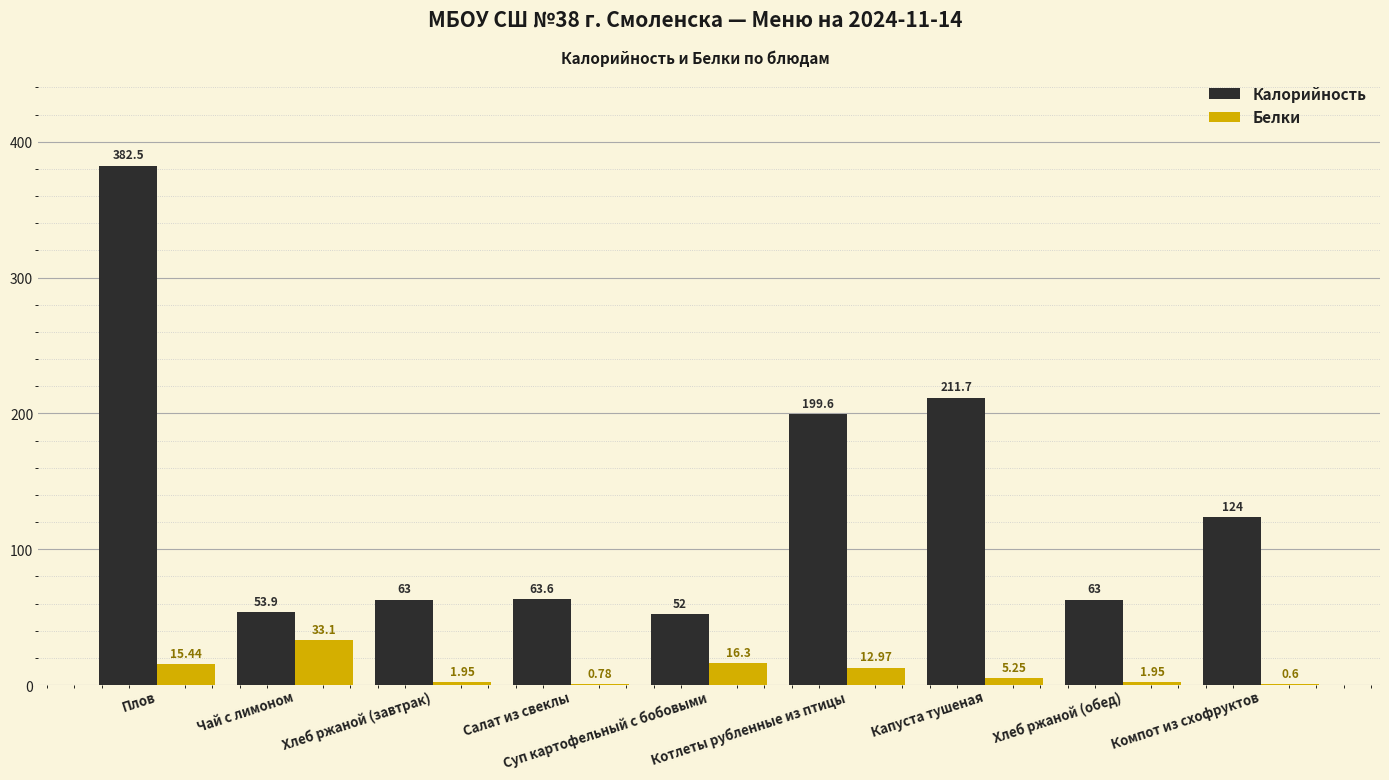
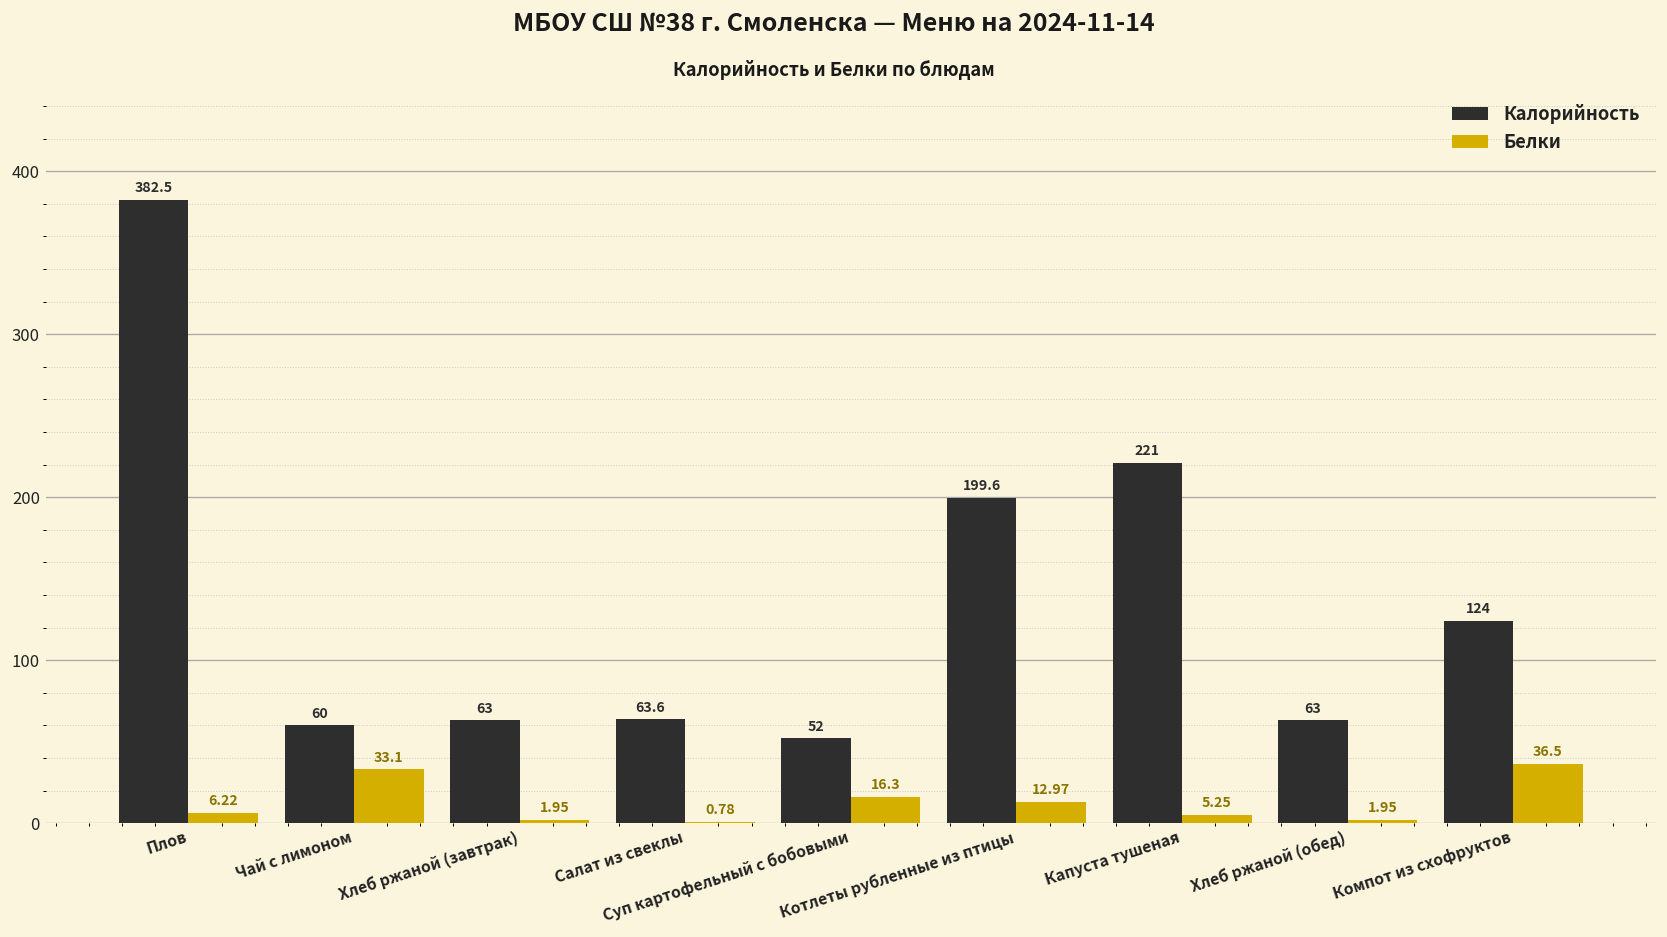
Белки, Плов: 15.44 -> 6.22
Калорийность, Чай с лимоном: 53.9 -> 60
Калорийность, Капуста тушеная: 211.7 -> 221
Белки, Компот из схофруктов: 0.6 -> 36.5
